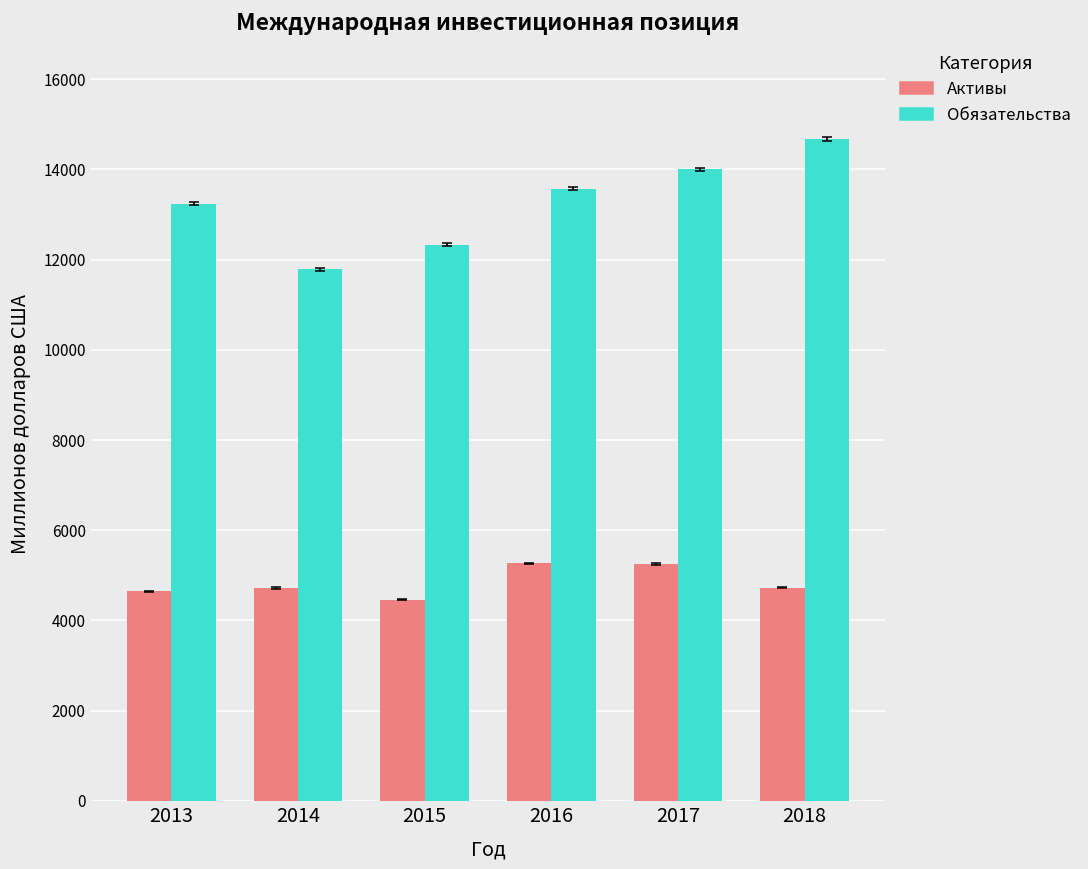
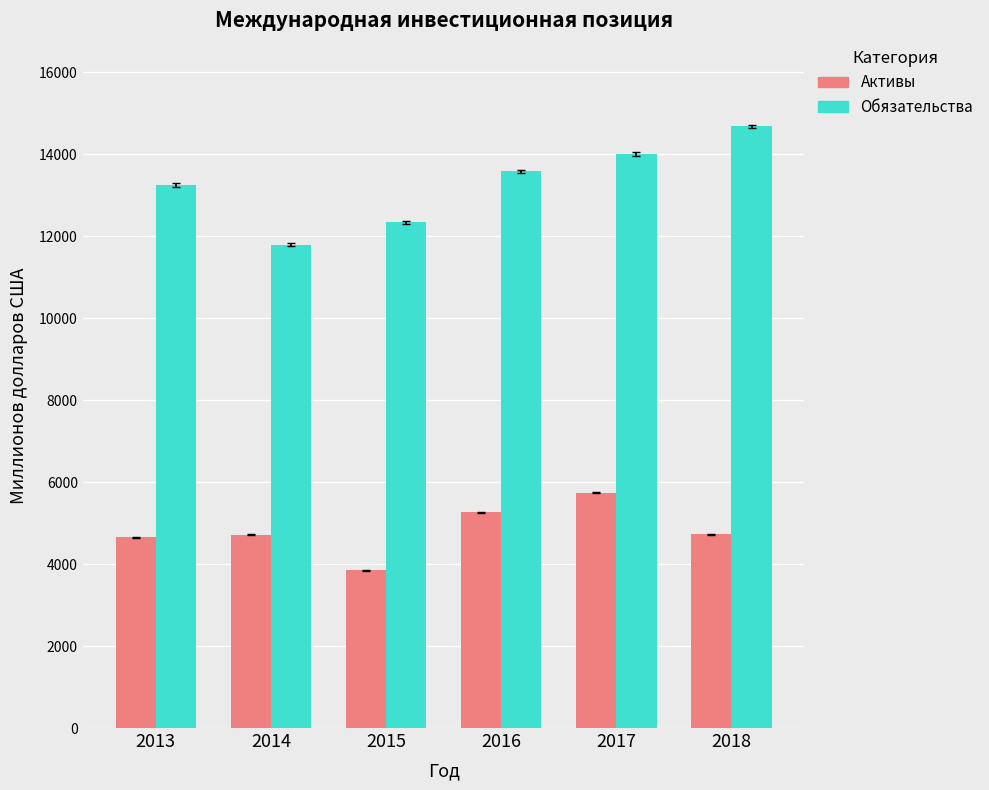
Активы, 2015: 4500 -> 3800
Активы, 2017: 5200 -> 5700
